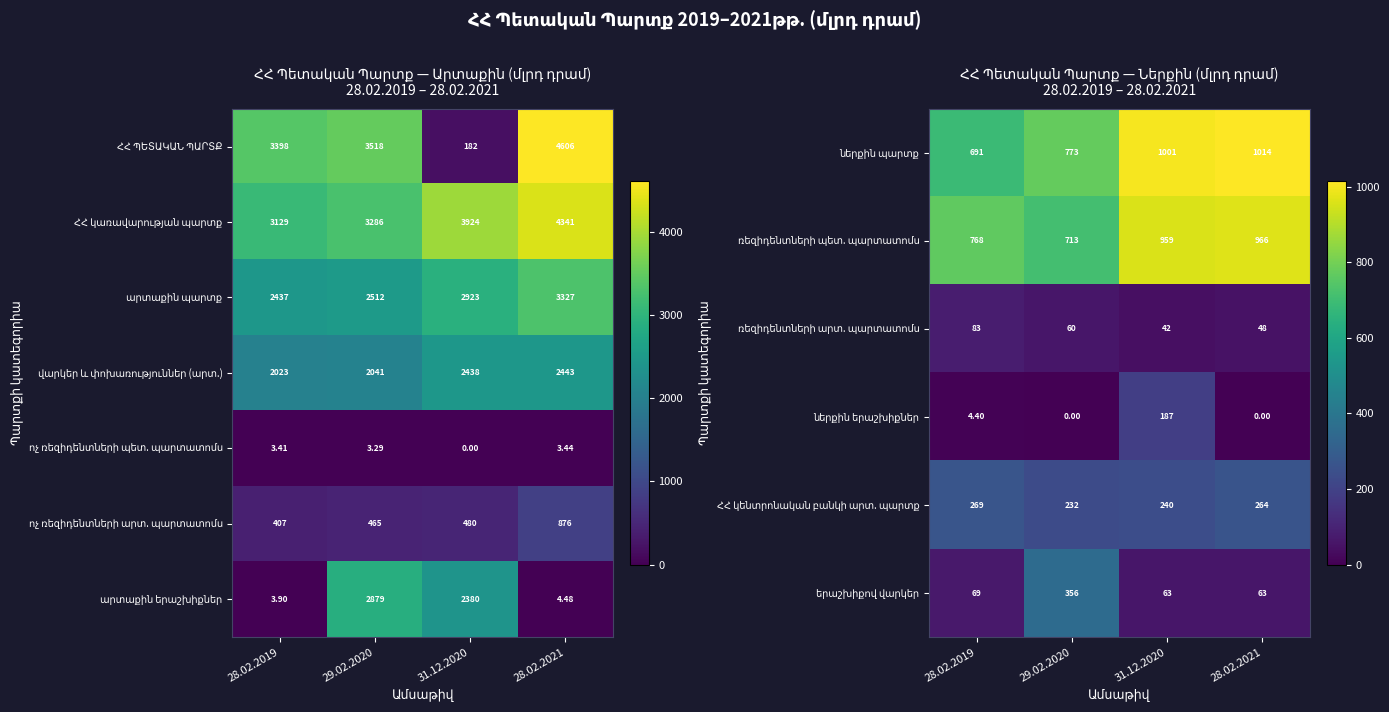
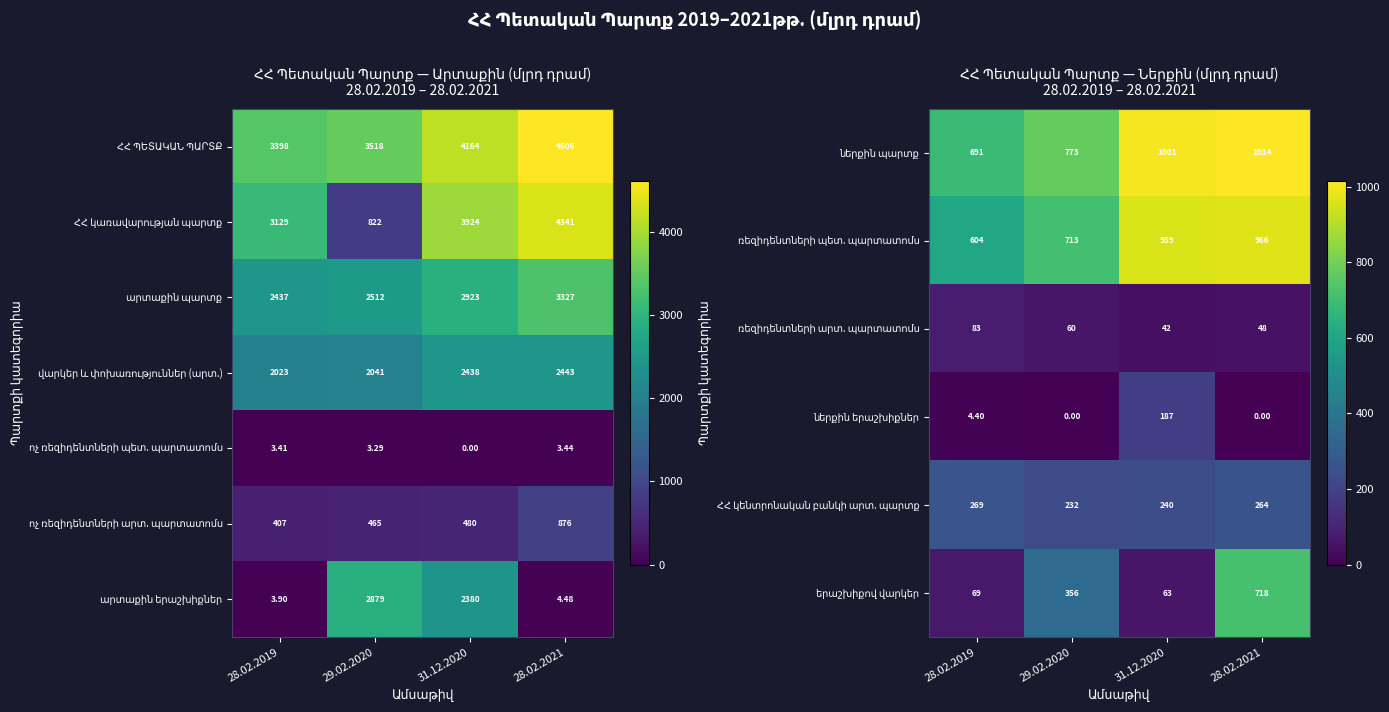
ՀՀ Պետական Պարտք — Արտաքին (մլրդ դրամ) 28.02.2019 – 28.02.2021, ՀՀ ՊԵՏԱԿԱՆ ՊԱՐՏՔ, 31.12.2020: 182 -> 4164
ՀՀ Պետական Պարտք — Արտաքին (մլրդ դրամ) 28.02.2019 – 28.02.2021, ՀՀ կառավարության պարտք, 29.02.2020: 3286 -> 822
ՀՀ Պետական Պարտք — Ներքին (մլրդ դրամ) 28.02.2019 – 28.02.2021, ռեզիդենտների պետ. պարտատոմս, 28.02.2019: 768 -> 604
ՀՀ Պետական Պարտք — Ներքին (մլրդ դրամ) 28.02.2019 – 28.02.2021, երաշխիքով վարկեր, 28.02.2021: 63 -> 718
